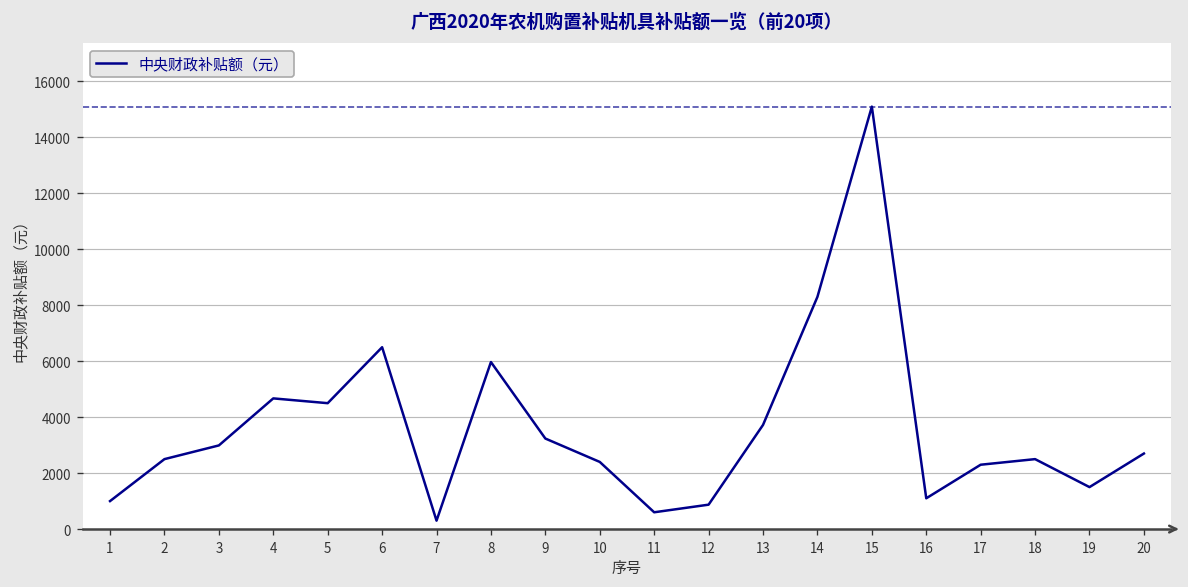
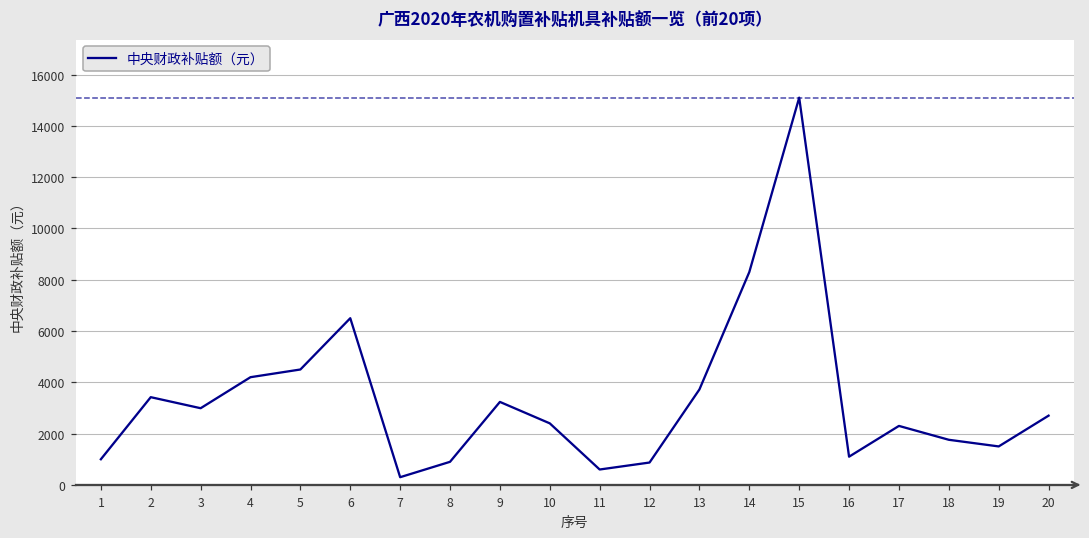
2: 2500 -> 3400
4: 4700 -> 4200
8: 6000 -> 900
18: 2500 -> 1800
